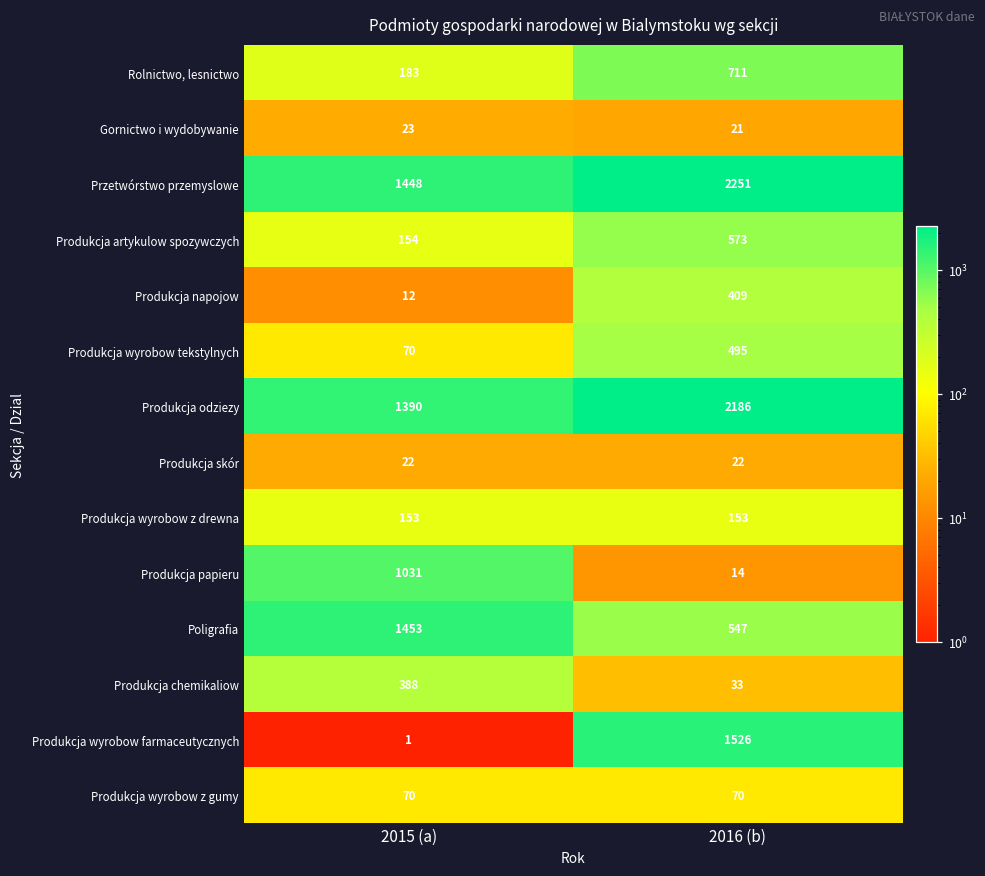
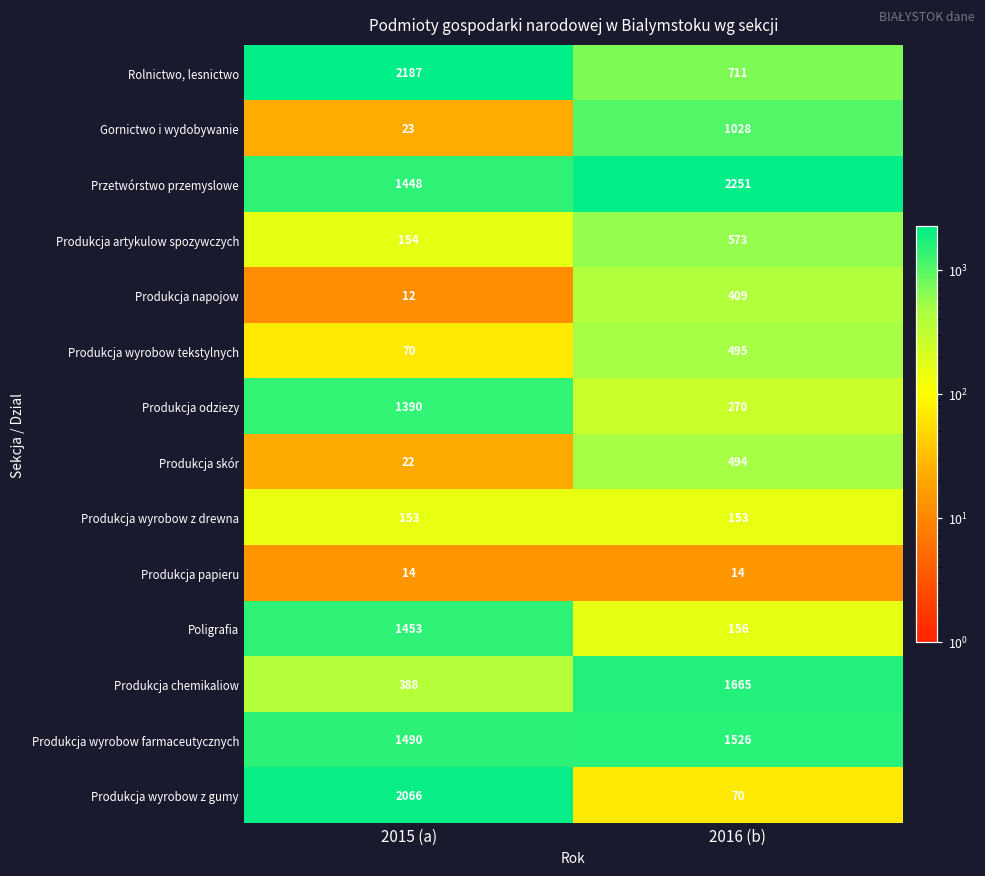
Rolnictwo, lesnictwo, 2015 (a): 183 -> 2187
Gornictwo i wydobywanie, 2016 (b): 21 -> 1028
Produkcja odziezy, 2016 (b): 2186 -> 270
Produkcja skór, 2016 (b): 22 -> 494
Produkcja papieru, 2015 (a): 1031 -> 14
Poligrafia, 2016 (b): 547 -> 156
Produkcja chemikaliow, 2016 (b): 33 -> 1665
Produkcja wyrobow farmaceutycznych, 2015 (a): 1 -> 1490
Produkcja wyrobow z gumy, 2015 (a): 70 -> 2066
